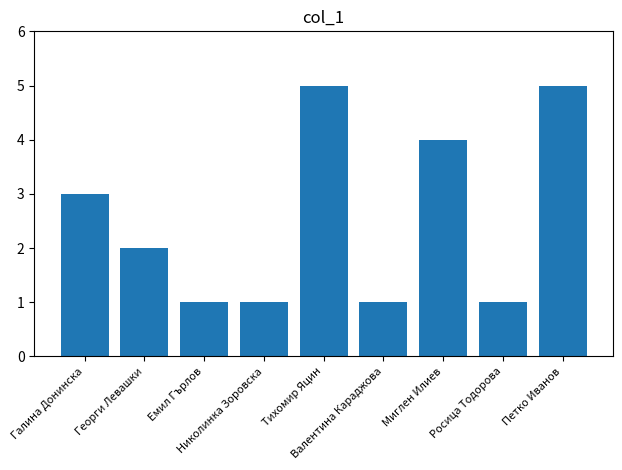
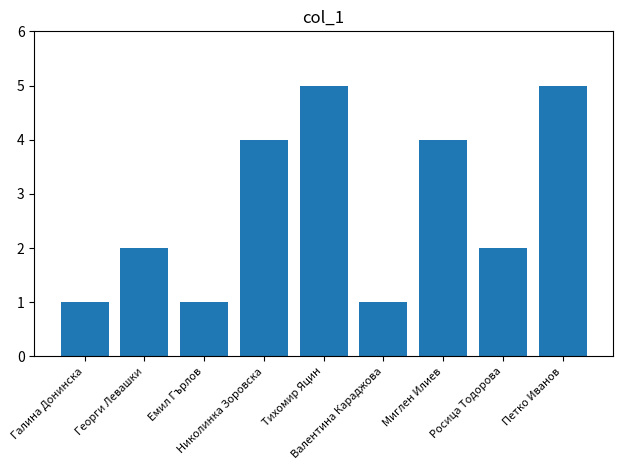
Галина Донинска: 3 -> 1
Николинка Зоровска: 1 -> 4
Росица Тодорова: 1 -> 2
